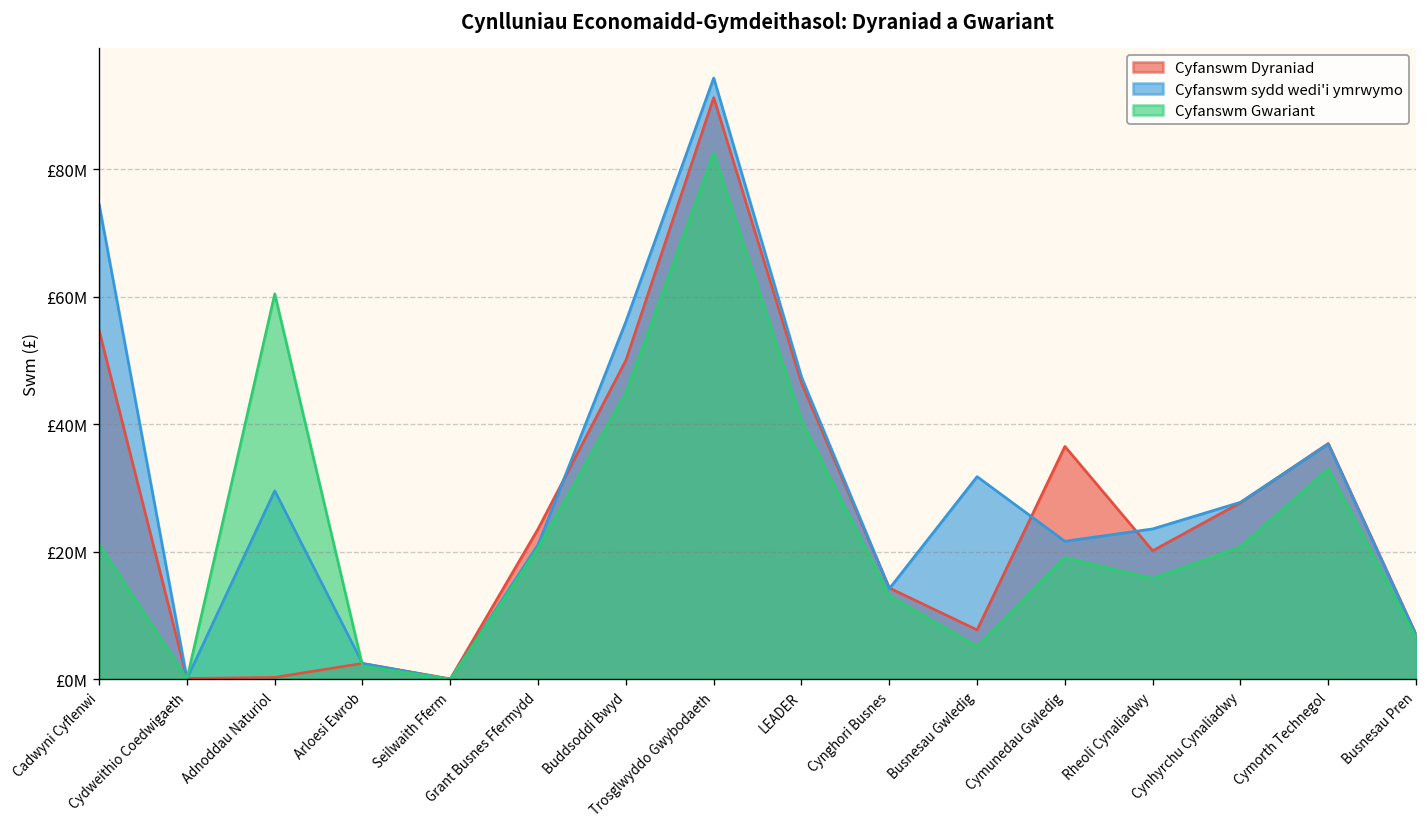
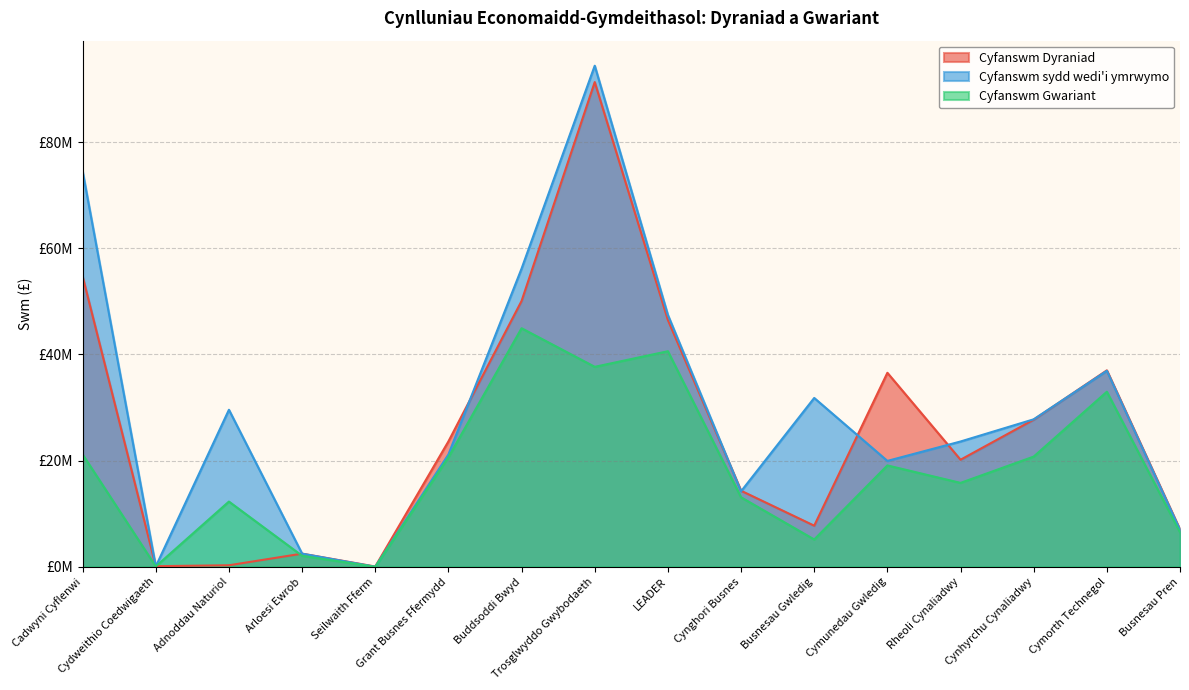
Cyfanswm Gwariant, Adnoddau Naturiol: £60000000 -> £12000000
Cyfanswm Gwariant, Trosglwyddo Gwybodaeth: £83000000 -> £38000000
Cyfanswm sydd wedi'i ymrwymo, Cymunedau Gwledig: £22000000 -> £20000000
